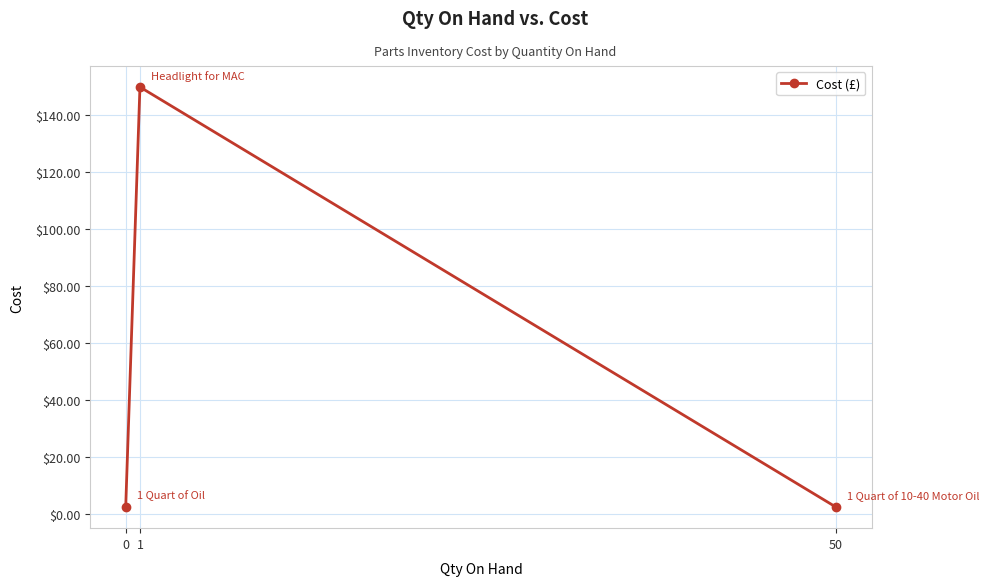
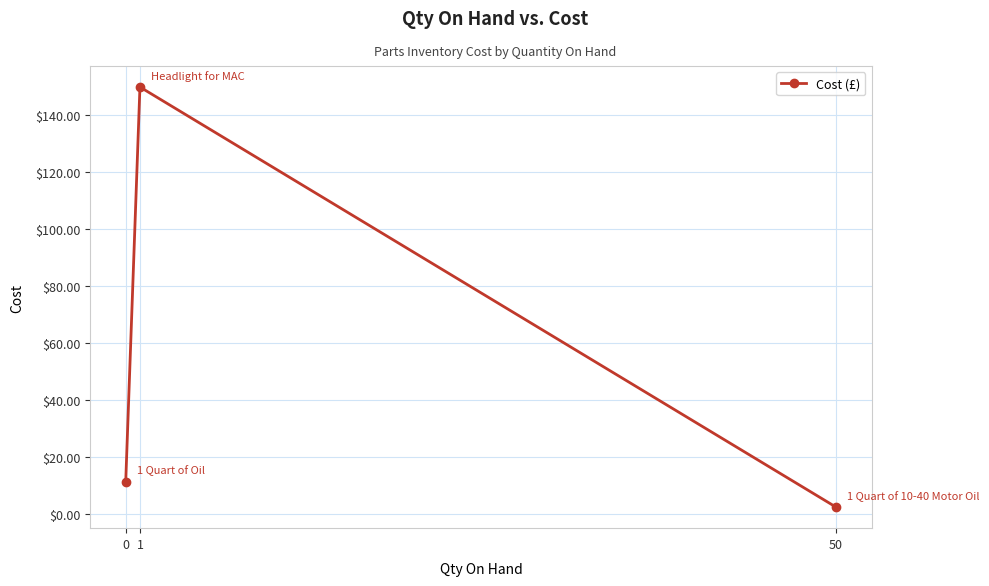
0: $3 -> $11
